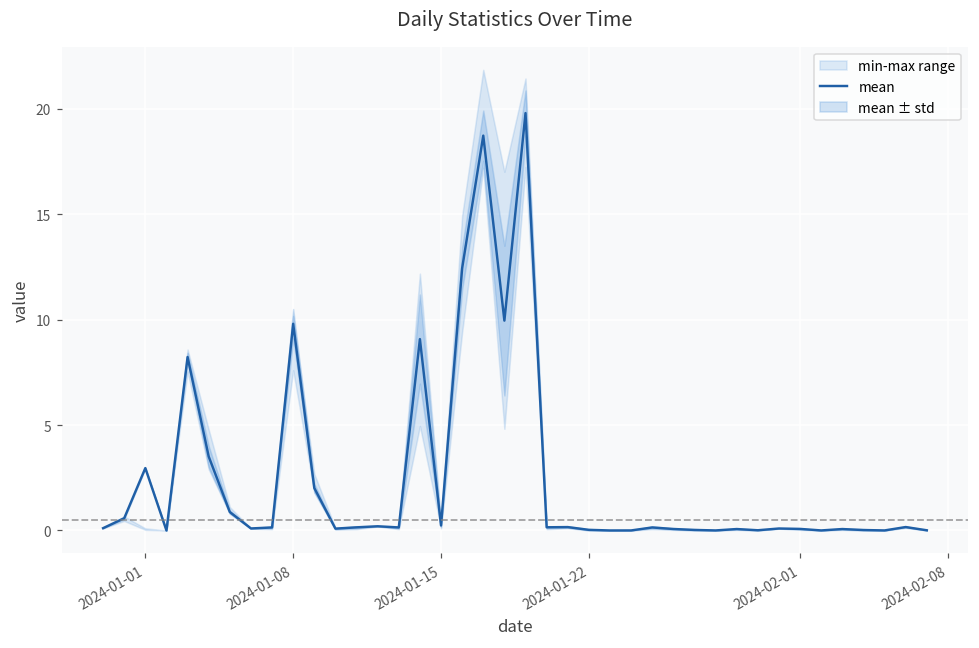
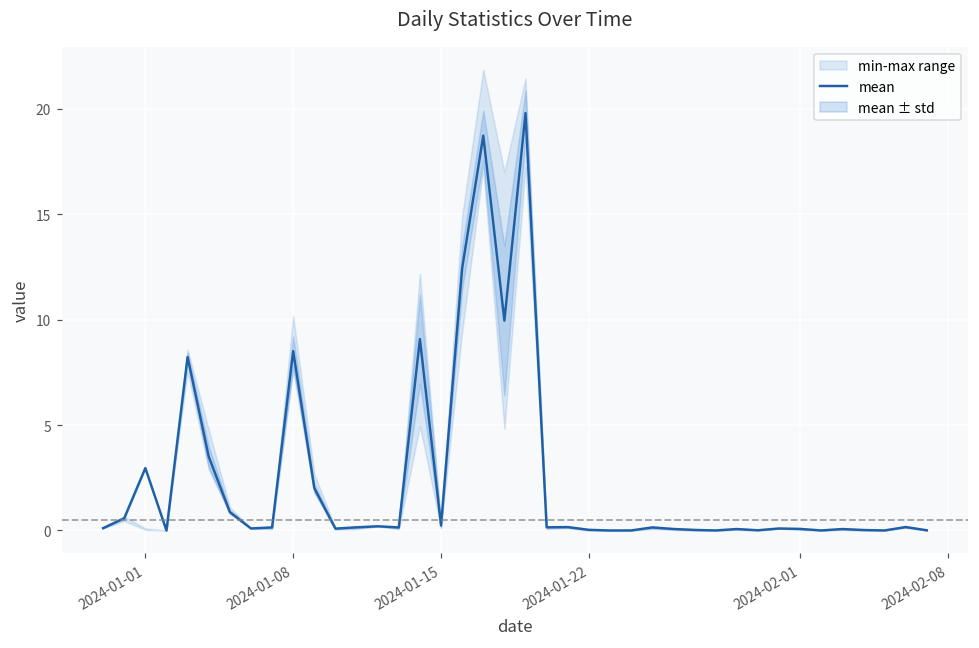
mean, 2024-01-08: 9.8 -> 8.5
